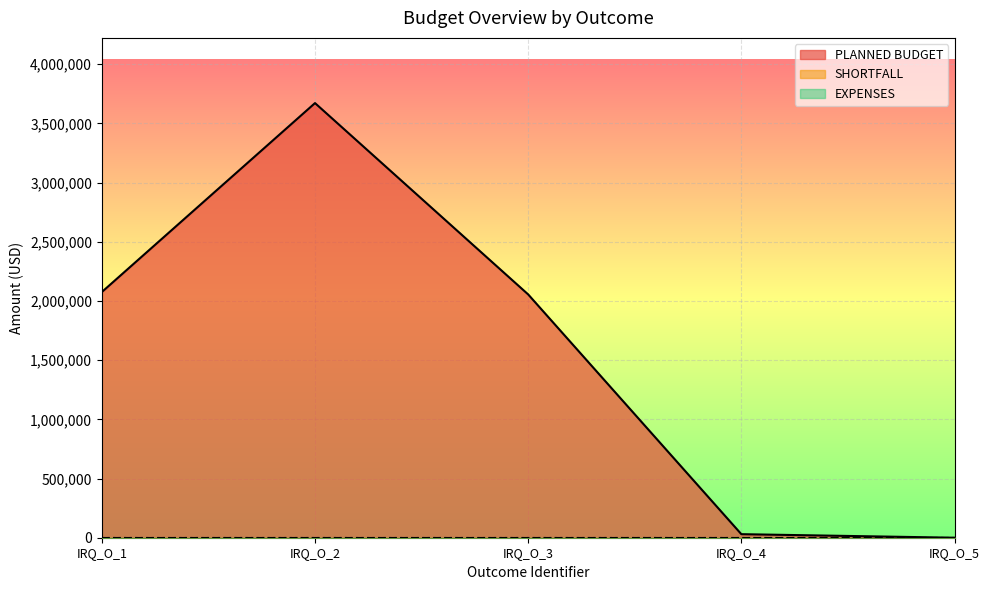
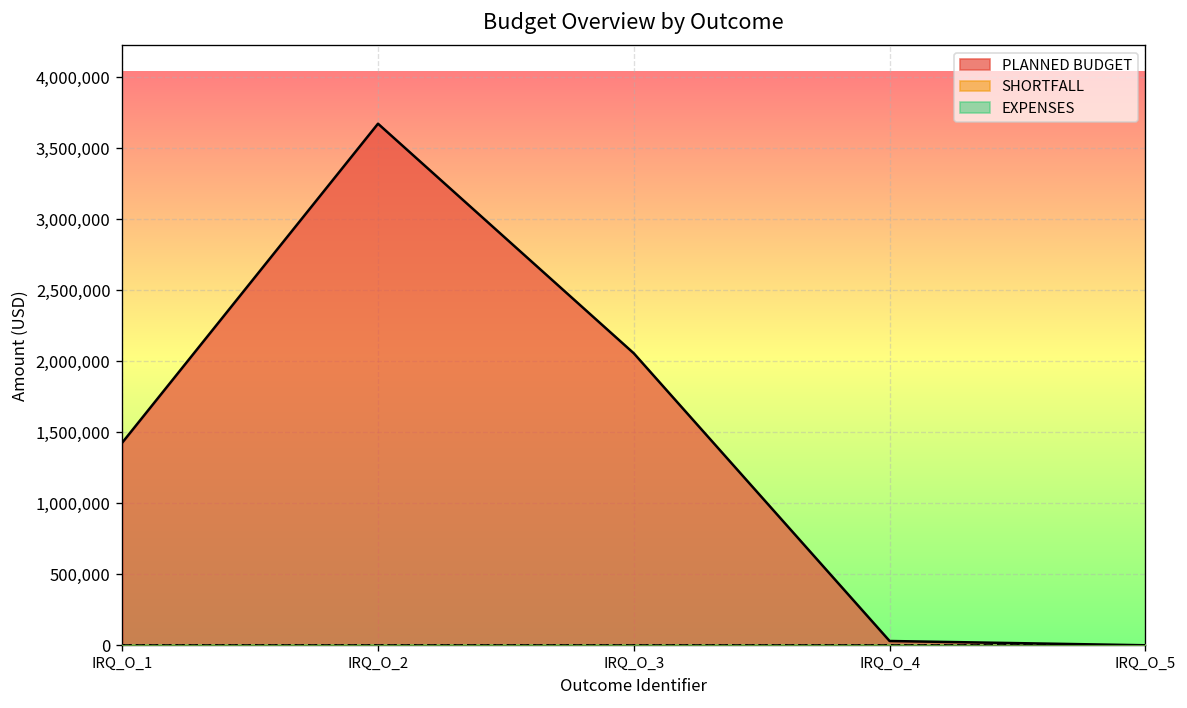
PLANNED BUDGET, IRQ_O_1: 2,080,000 -> 1,430,000
